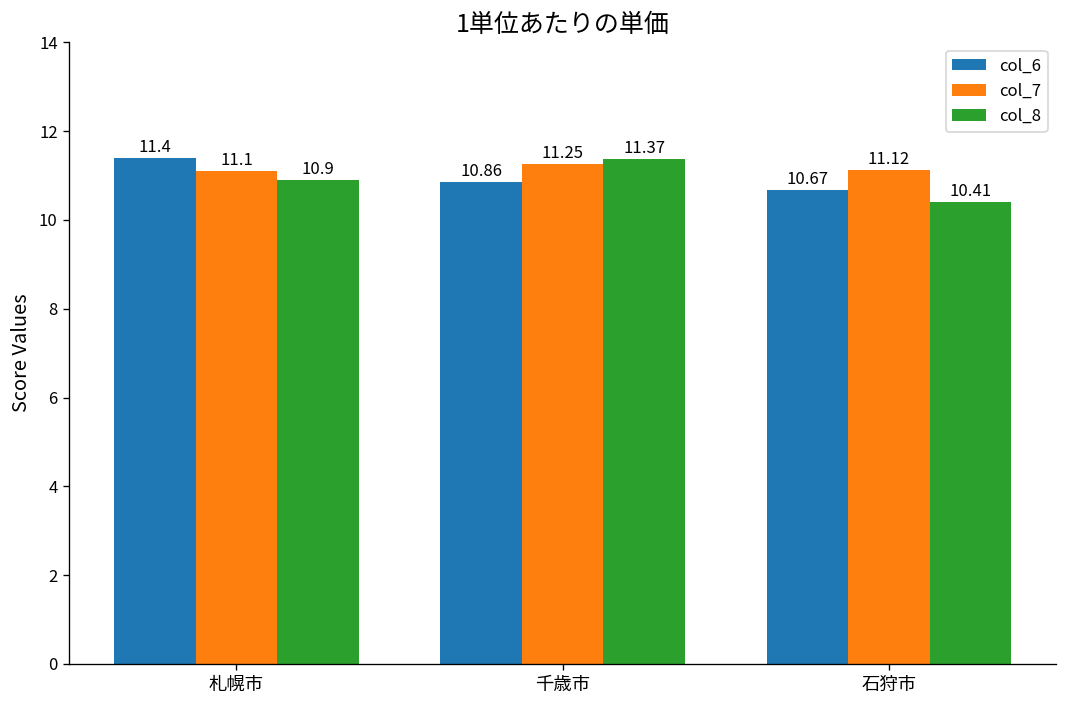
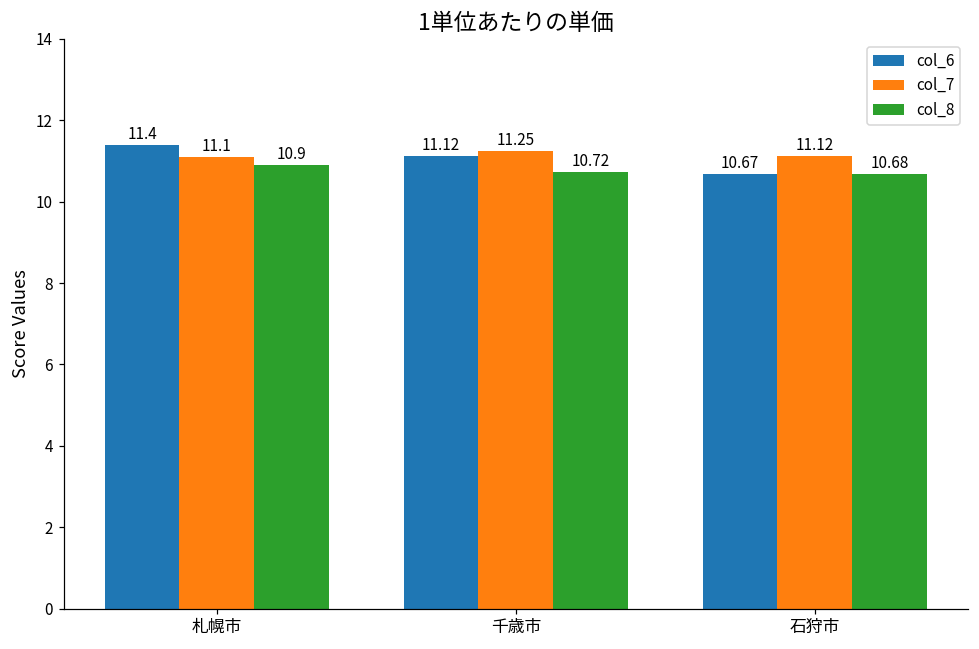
col_6, 千歳市: 10.86 -> 11.12
col_8, 千歳市: 11.37 -> 10.72
col_8, 石狩市: 10.41 -> 10.68
